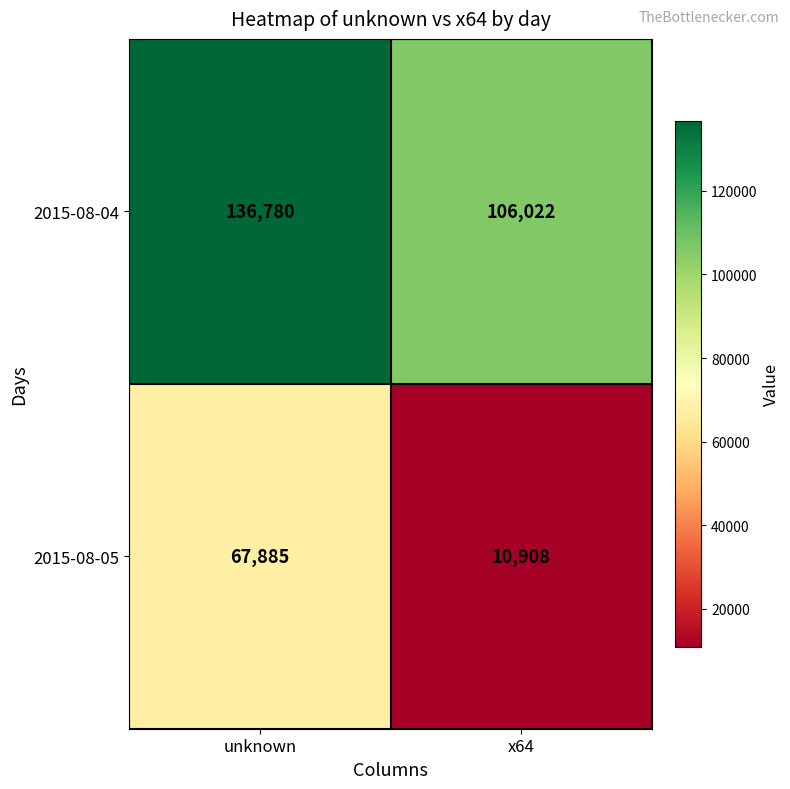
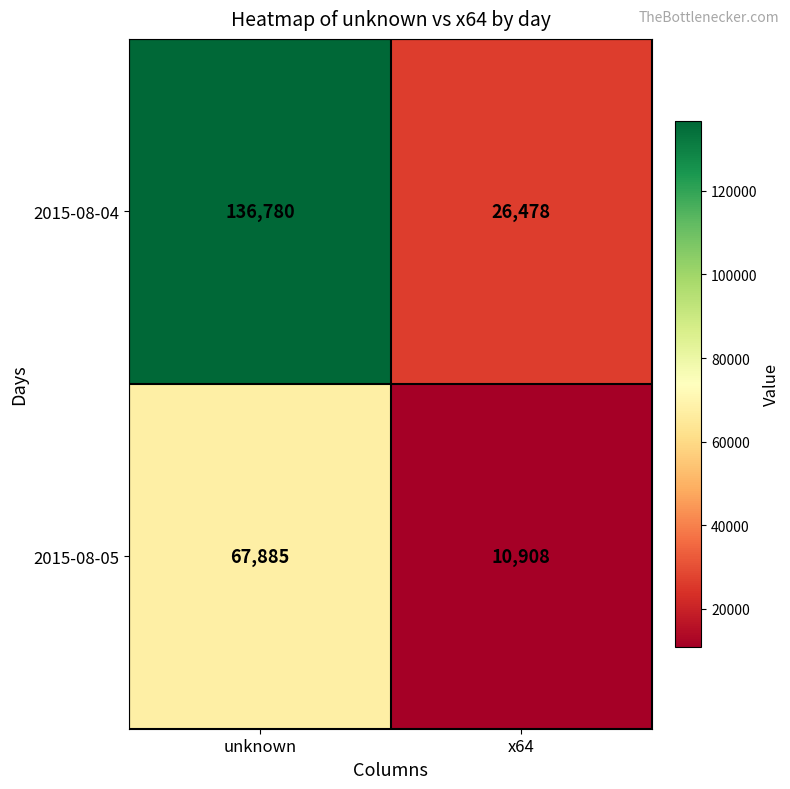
2015-08-04, x64: 106,022 -> 26,478
